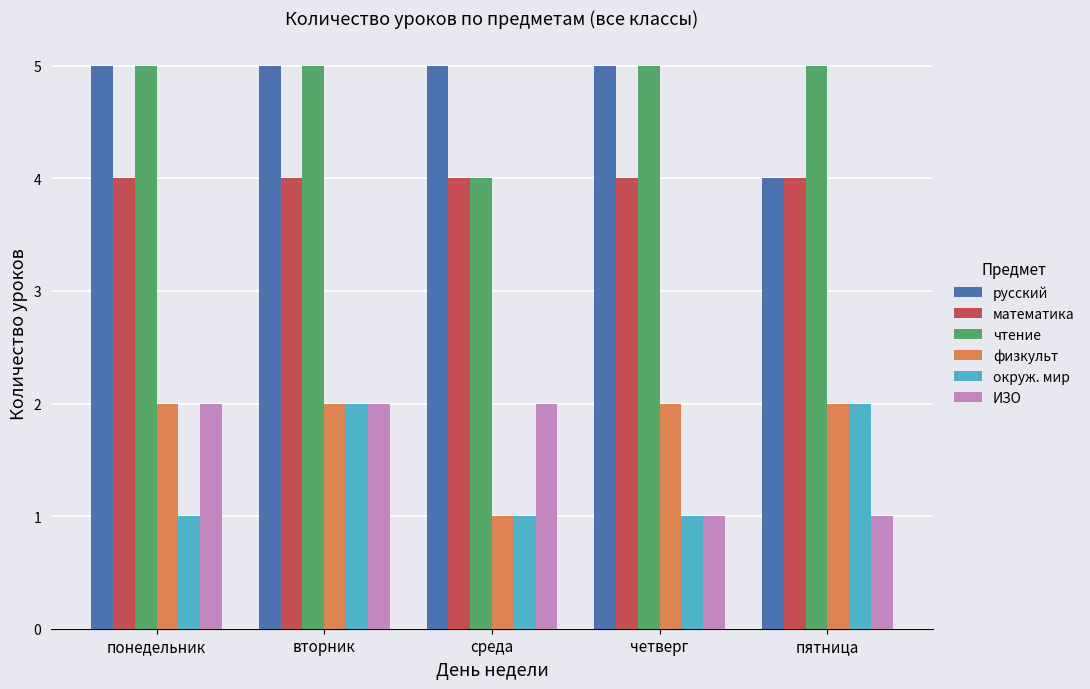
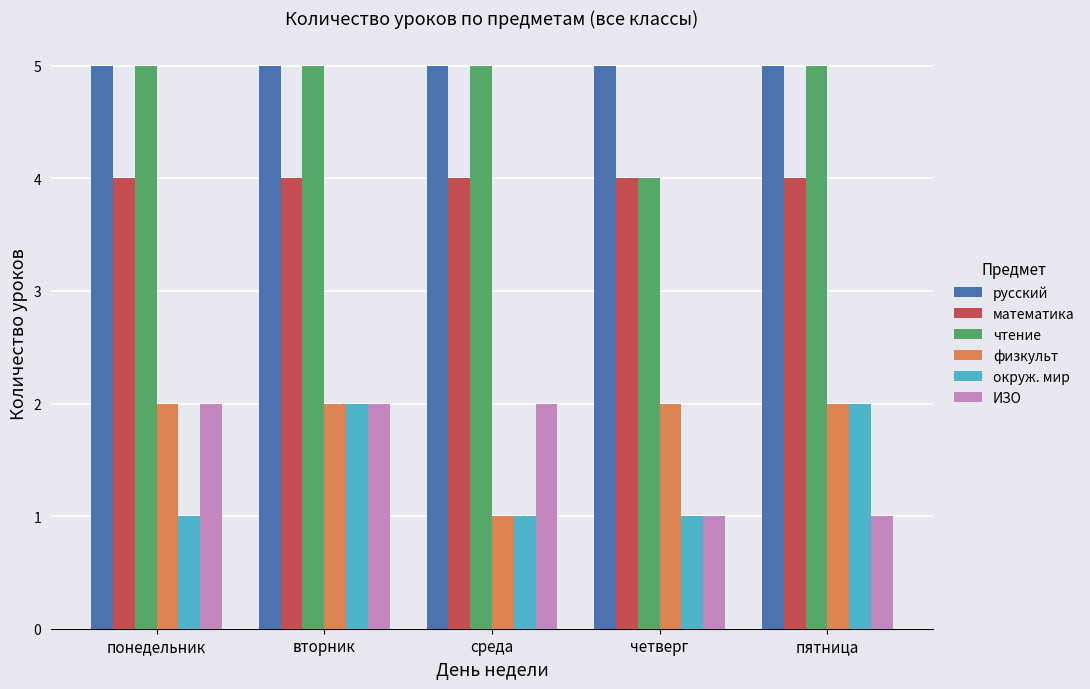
чтение, среда: 4 -> 5
чтение, четверг: 5 -> 4
русский, пятница: 4 -> 5
